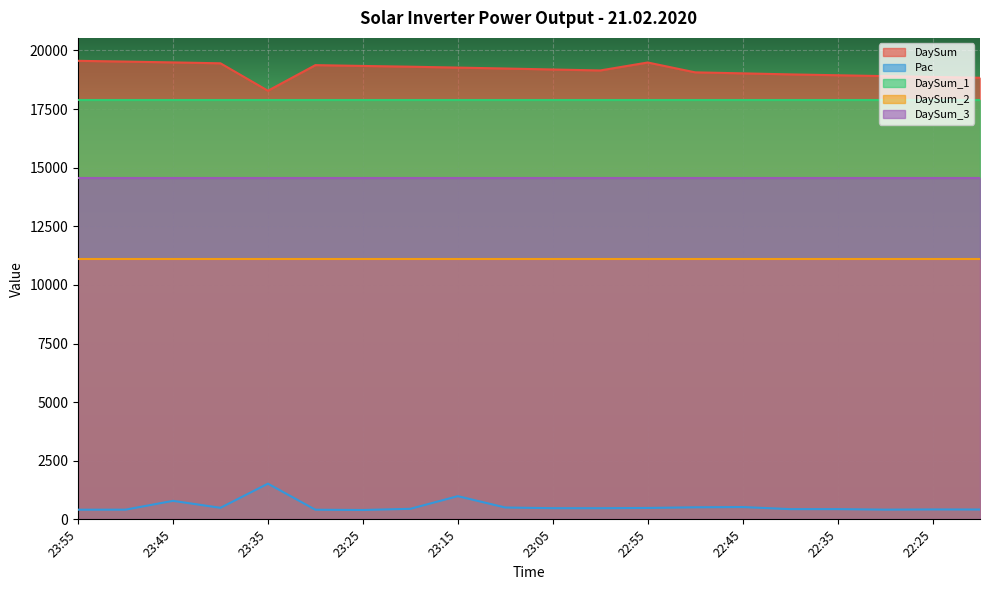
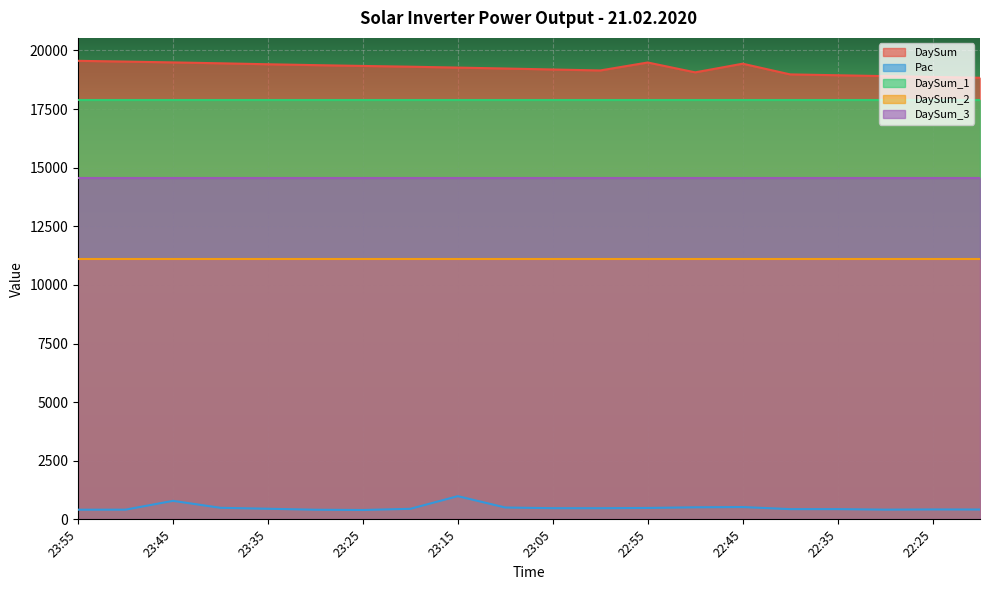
DaySum, 23:35: 18300 -> 19400
Pac, 23:35: 1500 -> 500
DaySum, 22:45: 19000 -> 19400
